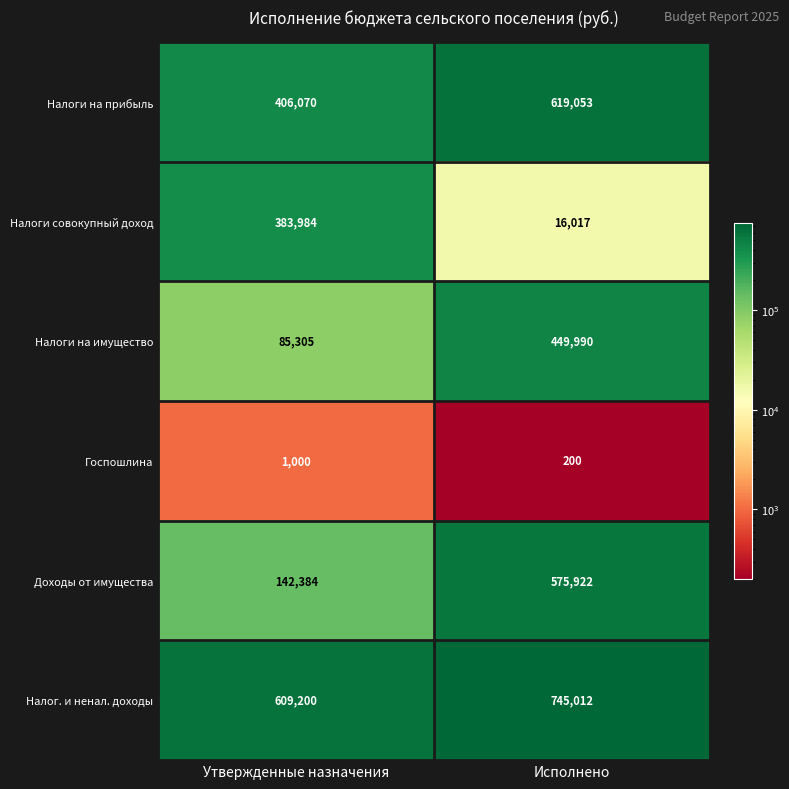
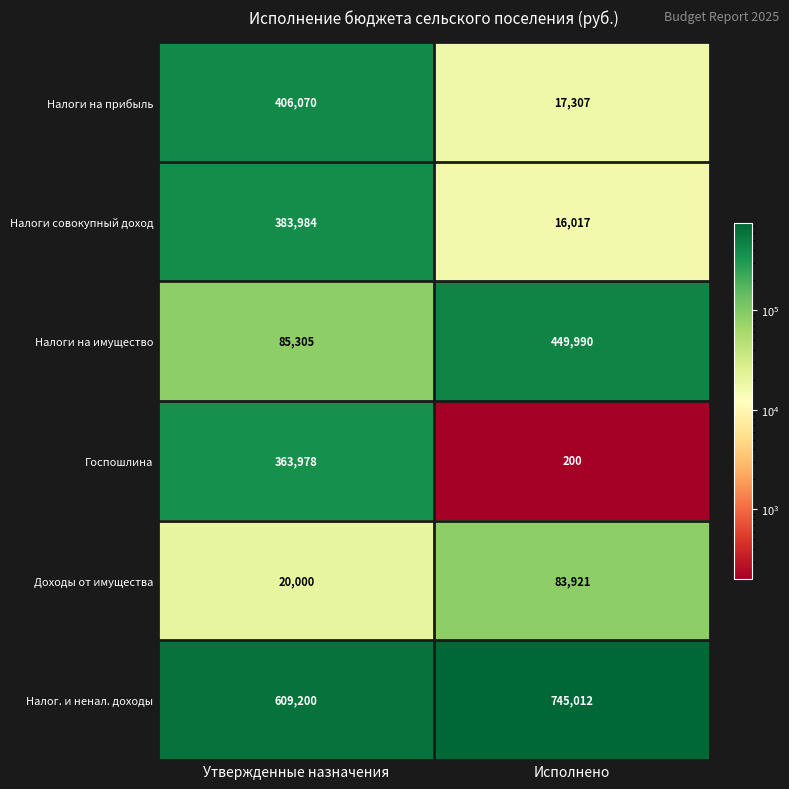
Налоги на прибыль, Исполнено: 619,053 -> 17,307
Госпошлина, Утвержденные назначения: 1,000 -> 363,978
Доходы от имущества, Утвержденные назначения: 142,384 -> 20,000
Доходы от имущества, Исполнено: 575,922 -> 83,921
